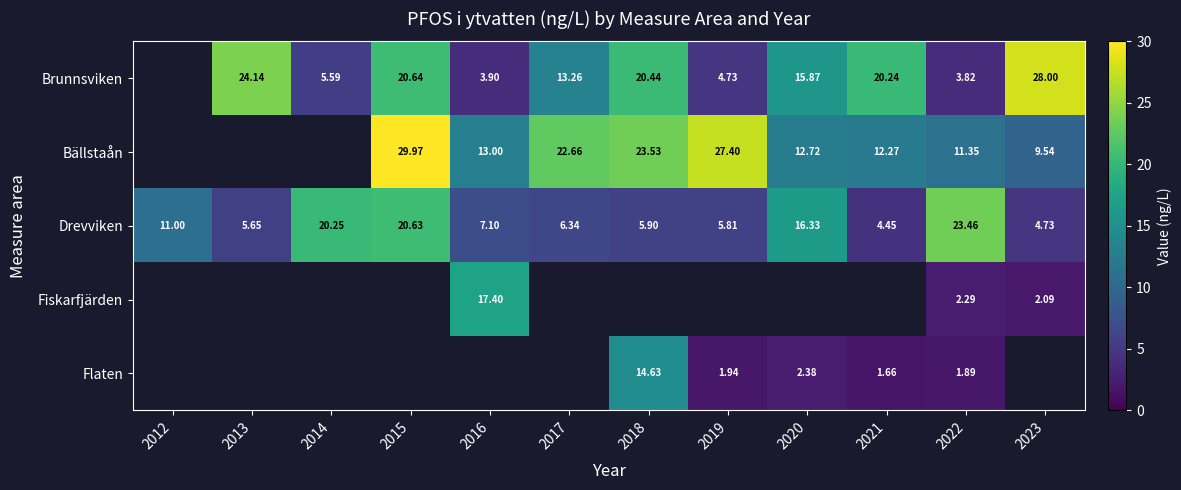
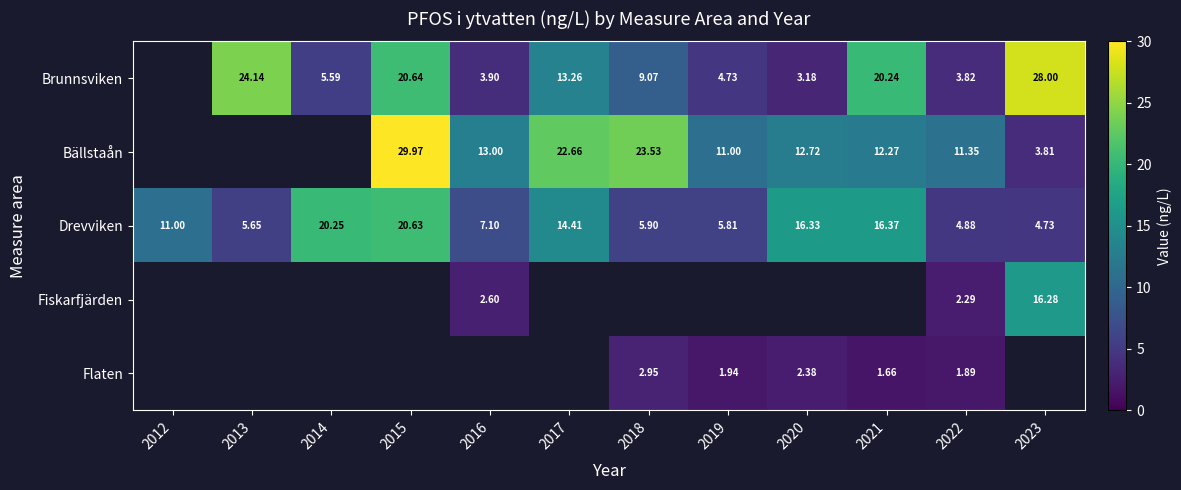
Brunnsviken, 2018: 20.44 -> 9.07
Brunnsviken, 2020: 15.87 -> 3.18
Bällstaån, 2019: 27.40 -> 11.00
Bällstaån, 2023: 9.54 -> 3.81
Drevviken, 2017: 6.34 -> 14.41
Drevviken, 2021: 4.45 -> 16.37
Drevviken, 2022: 23.46 -> 4.88
Fiskarfjärden, 2016: 17.40 -> 2.60
Fiskarfjärden, 2023: 2.09 -> 16.28
Flaten, 2018: 14.63 -> 2.95
